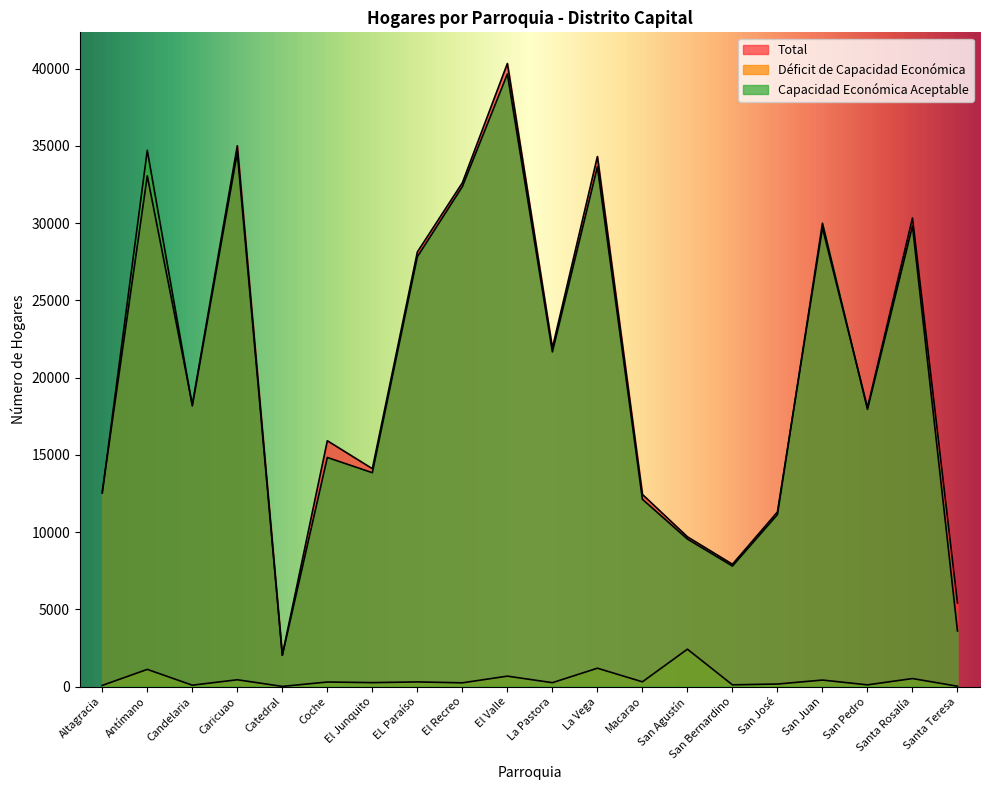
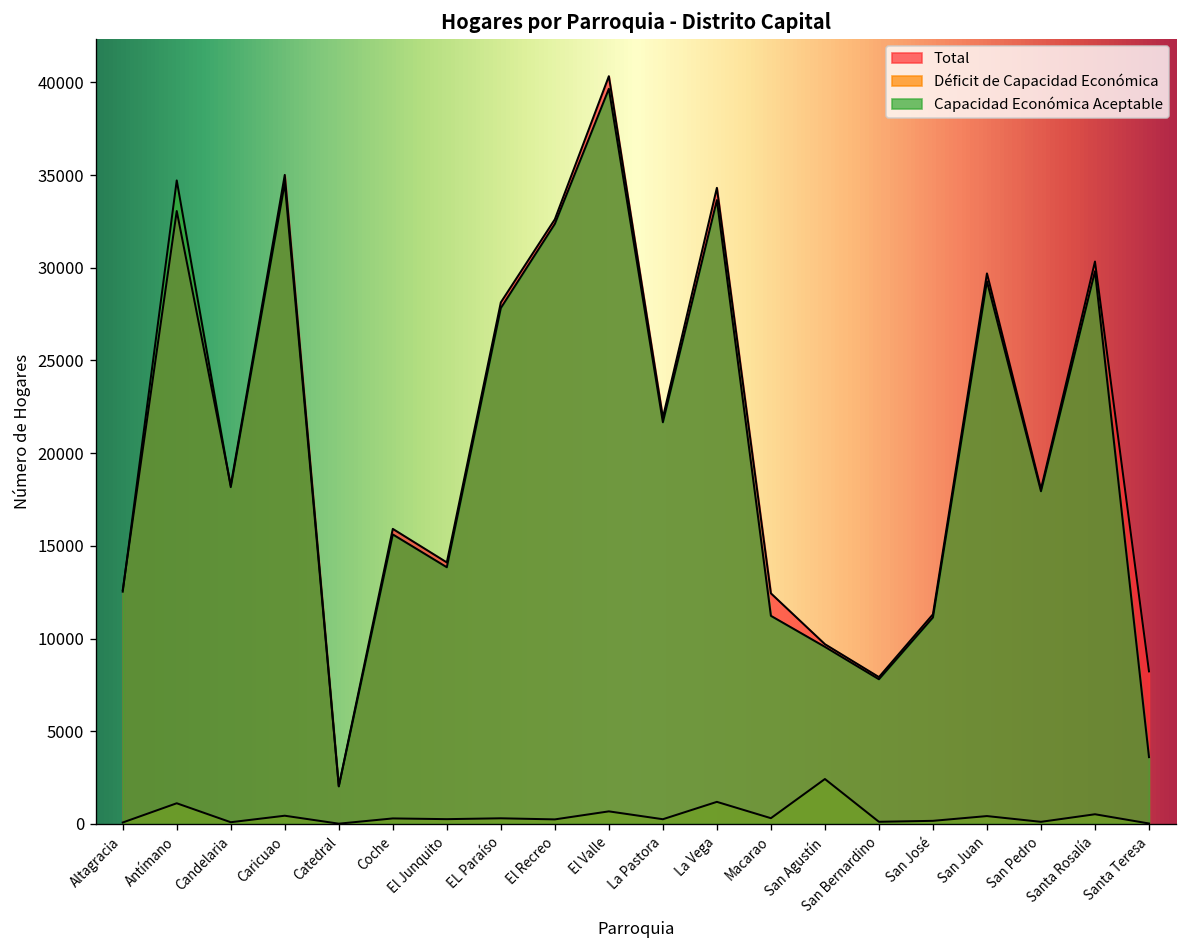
Capacidad Económica Aceptable, Coche: 14800 -> 15600
Capacidad Económica Aceptable, Macarao: 12100 -> 11200
Capacidad Económica Aceptable, San Juan: 30000 -> 29300
Total, Santa Teresa: 5400 -> 8200
